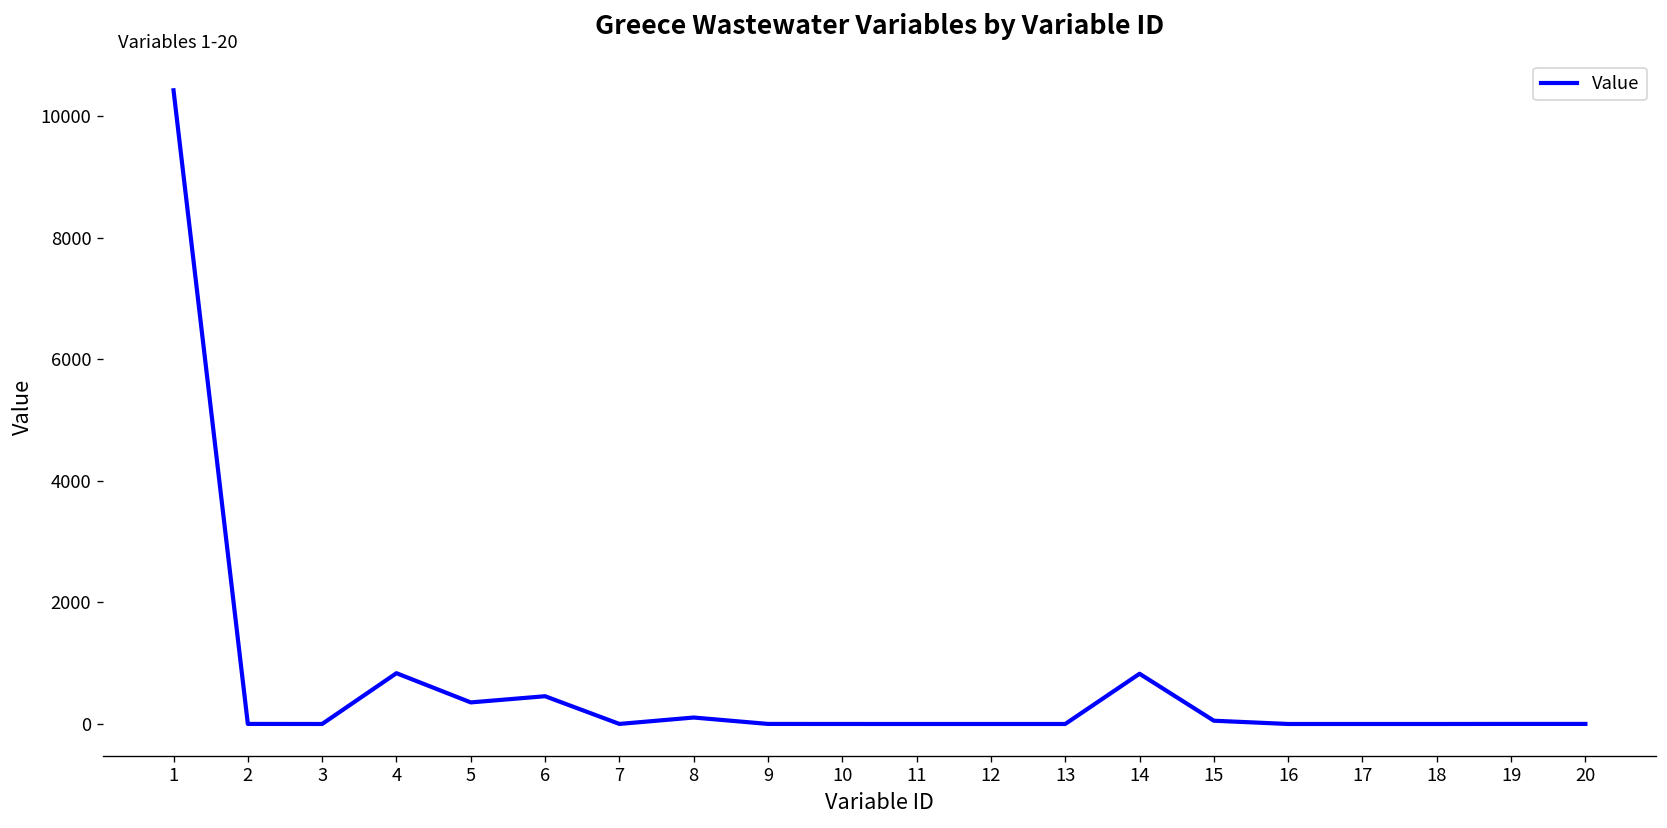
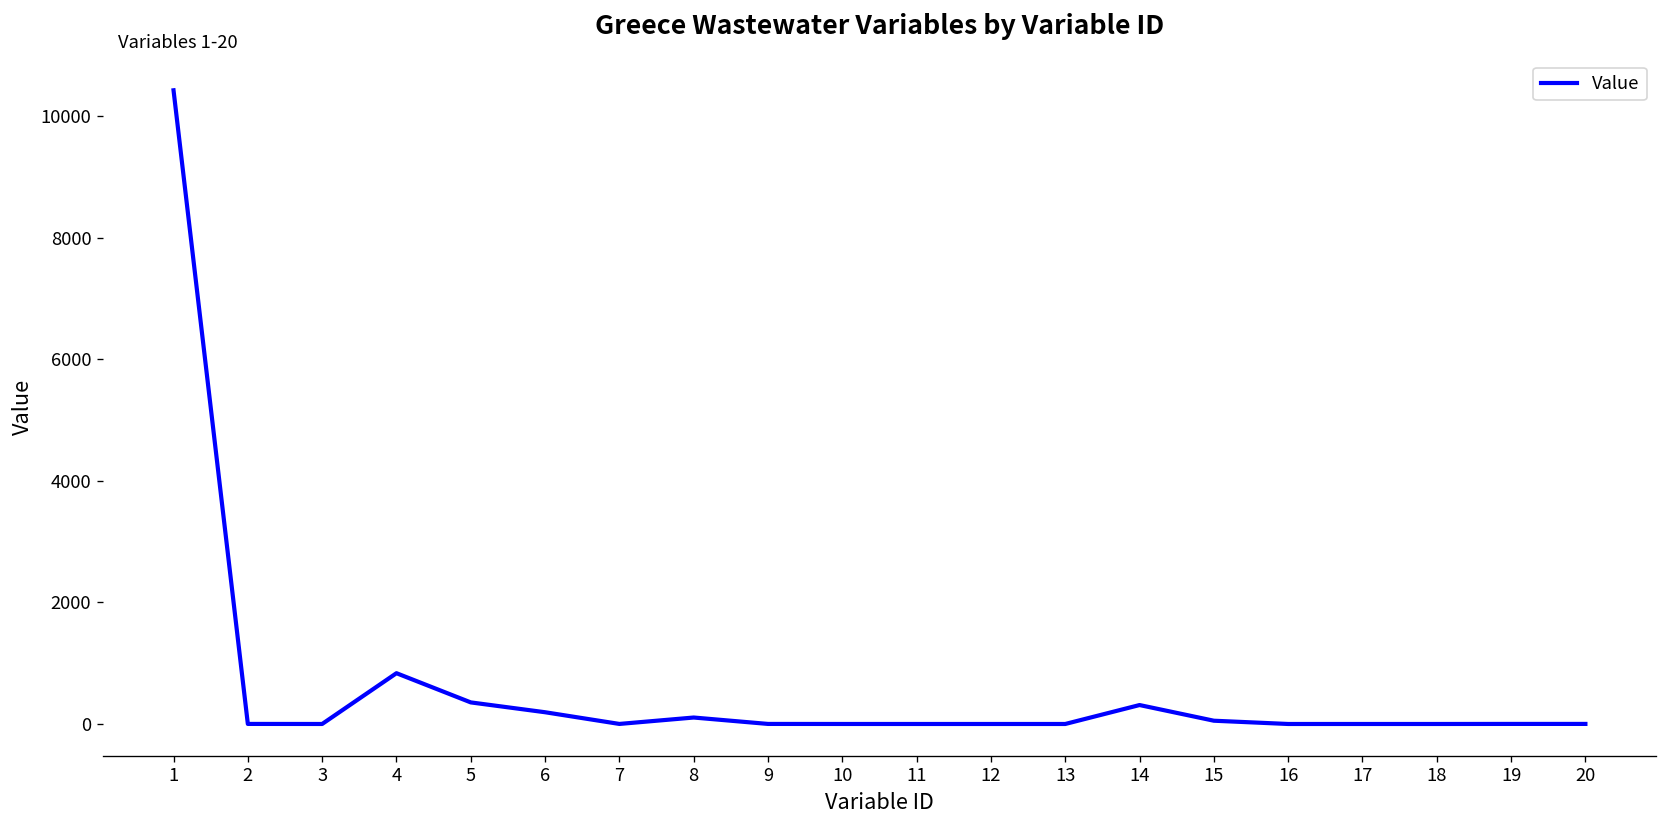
6: 500 -> 200
14: 800 -> 300
